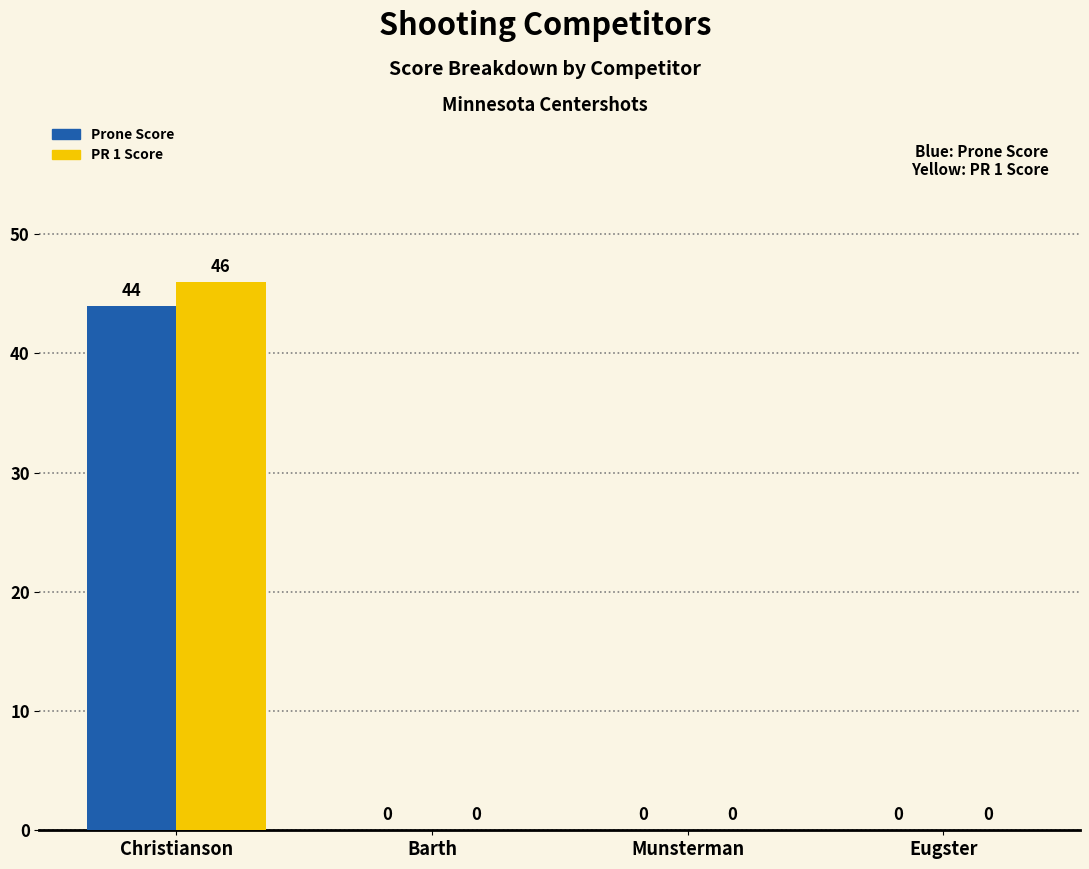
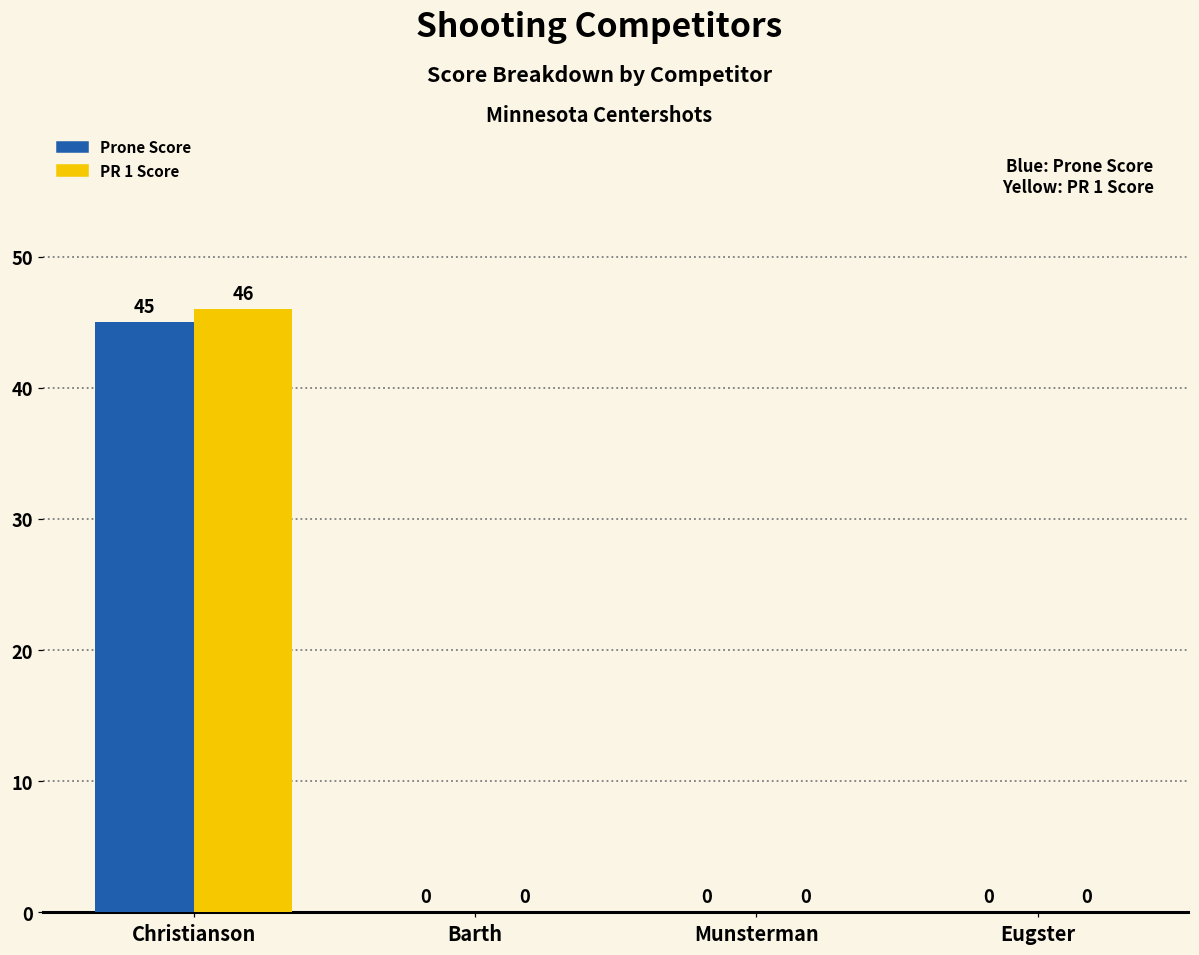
Prone Score, Christianson: 44 -> 45
